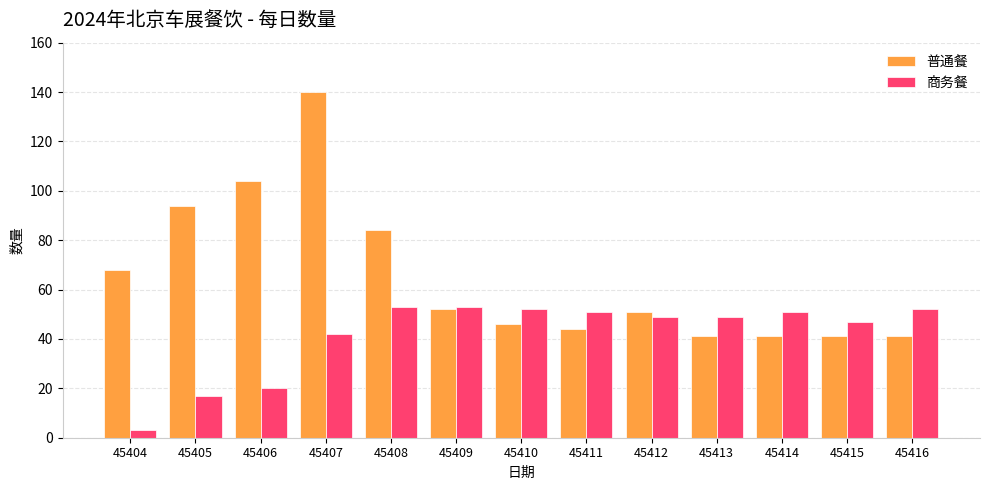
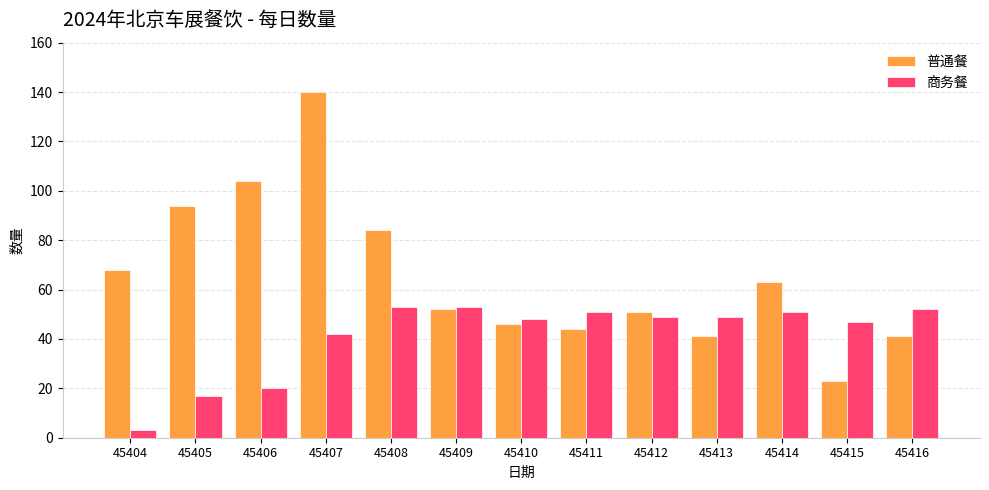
商务餐, 45410: 52 -> 48
普通餐, 45414: 41 -> 63
普通餐, 45415: 41 -> 23
